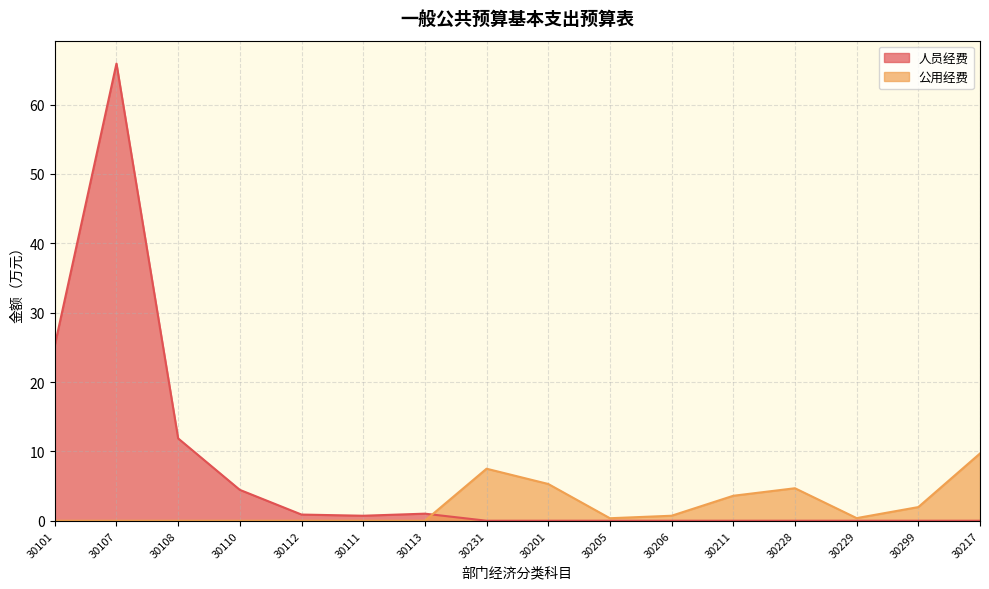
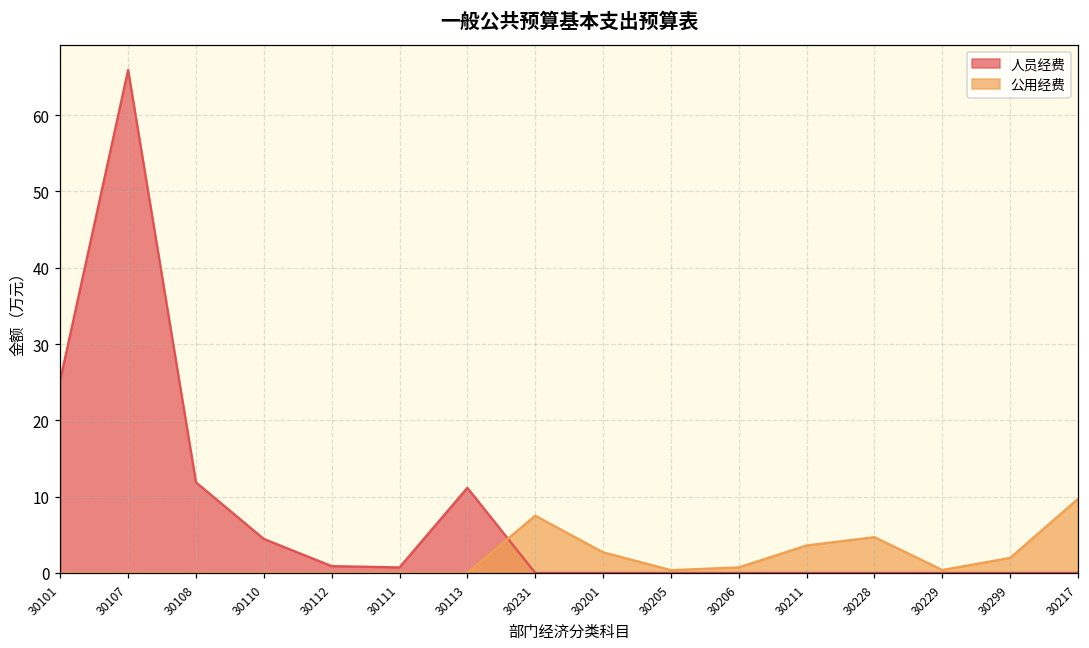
人员经费, 30113: 1 -> 11
公用经费, 30201: 5 -> 3
